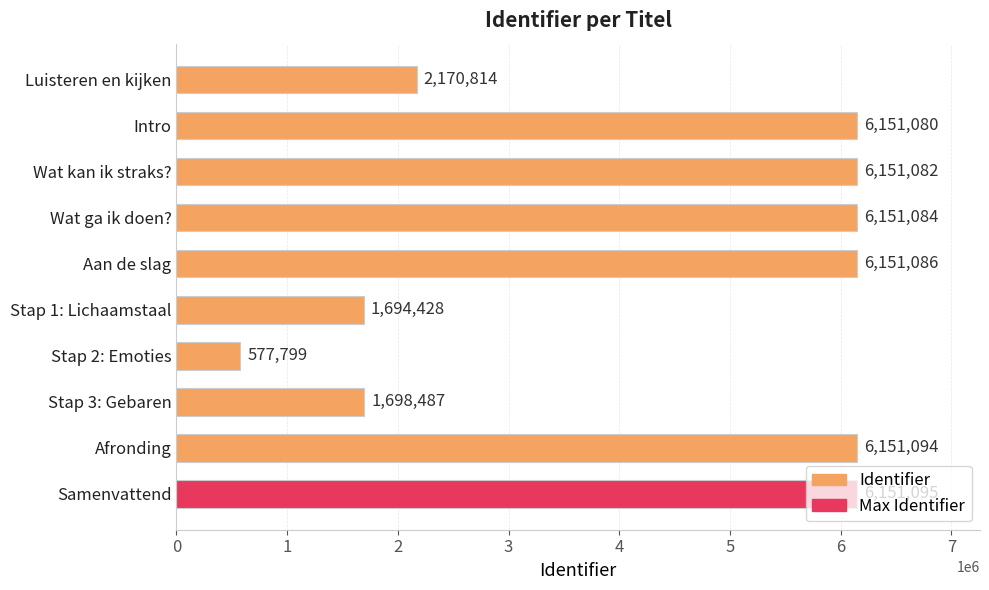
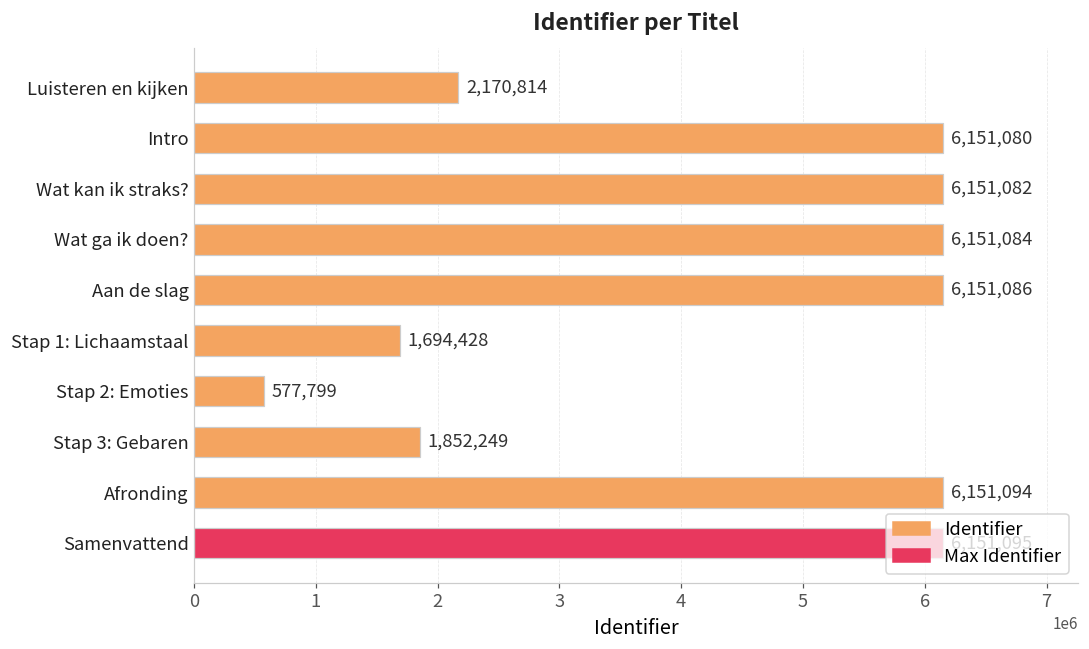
Stap 3: Gebaren: 1,698,487 -> 1,852,249
